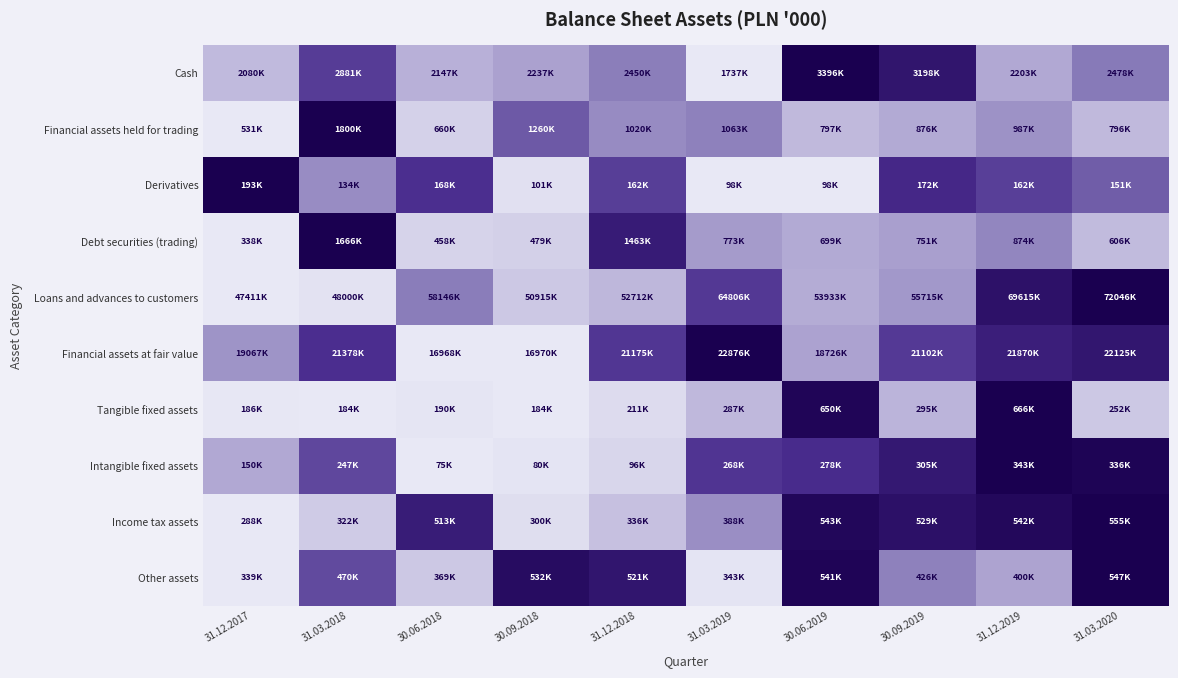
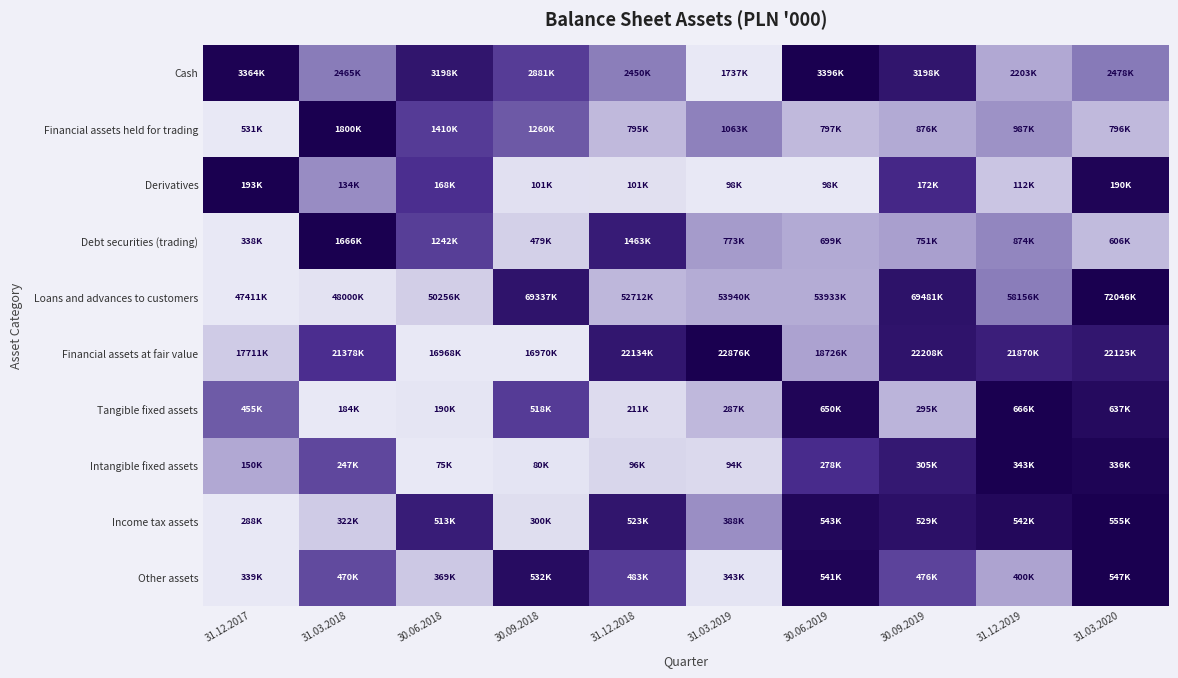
Cash, 31.12.2017: 2080K -> 3364K
Cash, 31.03.2018: 2881K -> 2465K
Cash, 30.06.2018: 2147K -> 3198K
Cash, 30.09.2018: 2237K -> 2881K
Financial assets held for trading, 30.06.2018: 660K -> 1410K
Financial assets held for trading, 31.12.2018: 1020K -> 795K
Derivatives, 31.12.2018: 162K -> 101K
Derivatives, 31.12.2019: 162K -> 112K
Derivatives, 31.03.2020: 151K -> 190K
Debt securities (trading), 30.06.2018: 458K -> 1242K
Loans and advances to customers, 30.06.2018: 58146K -> 50256K
Loans and advances to customers, 30.09.2018: 50915K -> 69337K
Loans and advances to customers, 31.03.2019: 64806K -> 53940K
Loans and advances to customers, 30.09.2019: 55715K -> 69481K
Loans and advances to customers, 31.12.2019: 69615K -> 58156K
Financial assets at fair value, 31.12.2017: 19067K -> 17711K
Financial assets at fair value, 31.12.2018: 21175K -> 22134K
Financial assets at fair value, 30.09.2019: 21102K -> 22208K
Tangible fixed assets, 31.12.2017: 186K -> 455K
Tangible fixed assets, 30.09.2018: 184K -> 518K
Tangible fixed assets, 31.03.2020: 252K -> 637K
Intangible fixed assets, 31.03.2019: 268K -> 94K
Income tax assets, 31.12.2018: 336K -> 523K
Other assets, 31.12.2018: 521K -> 483K
Other assets, 30.09.2019: 426K -> 476K
